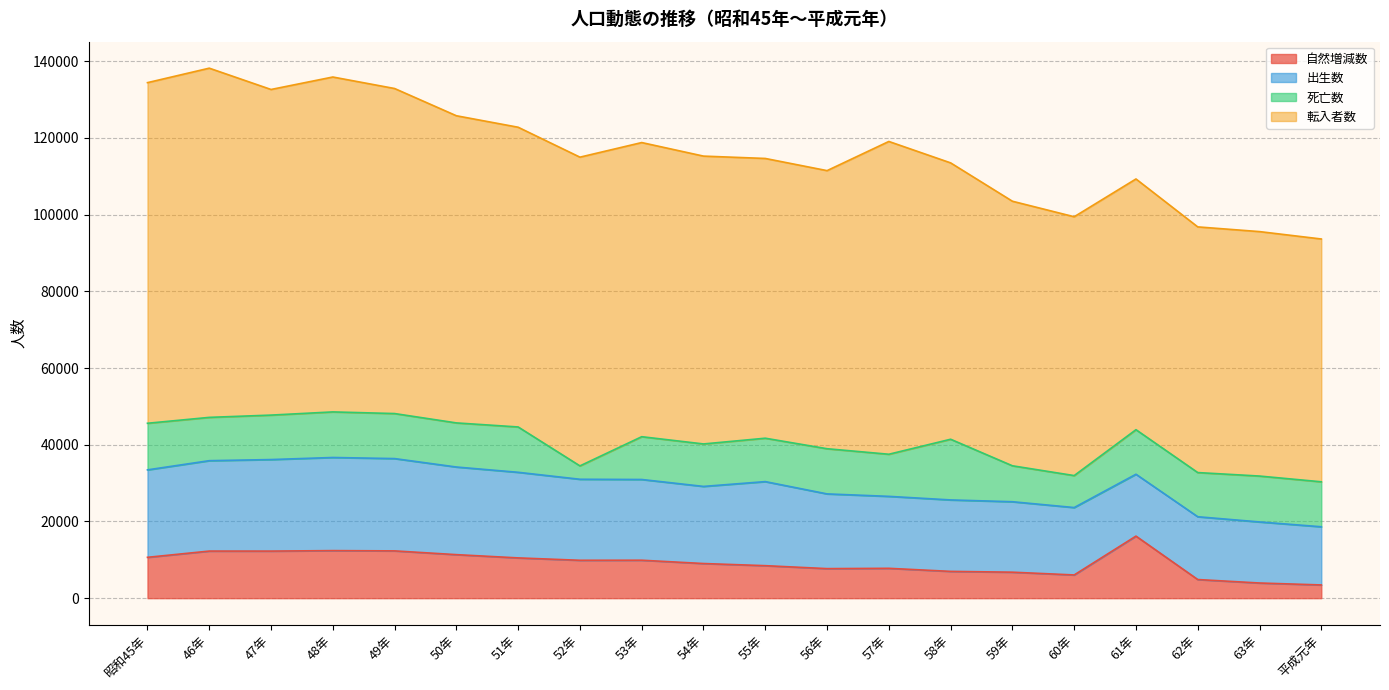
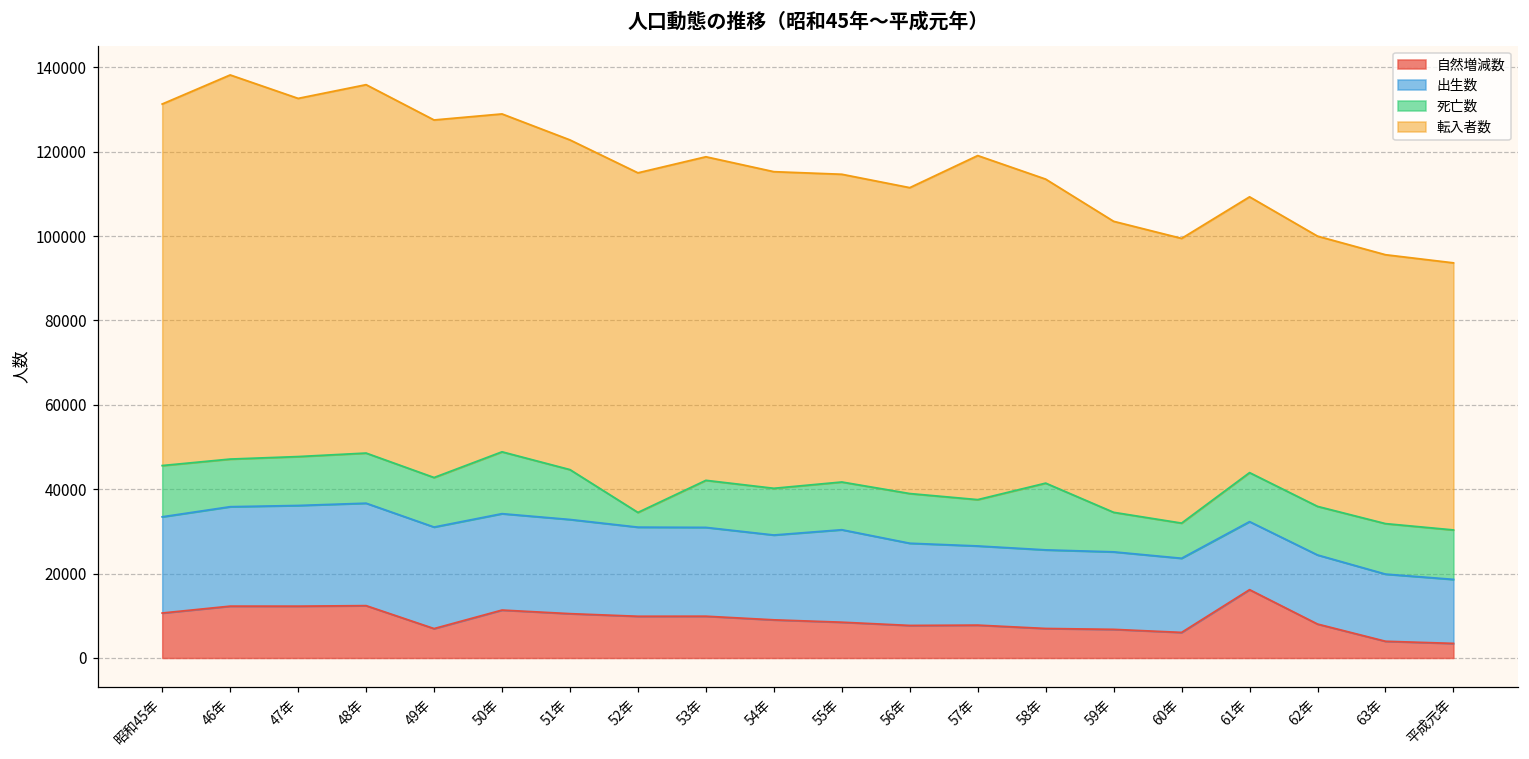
転入者数, 昭和45年: 89000 -> 86000
自然増減数, 49年: 12000 -> 7000
死亡数, 50年: 11000 -> 15000
自然増減数, 62年: 5000 -> 8000
